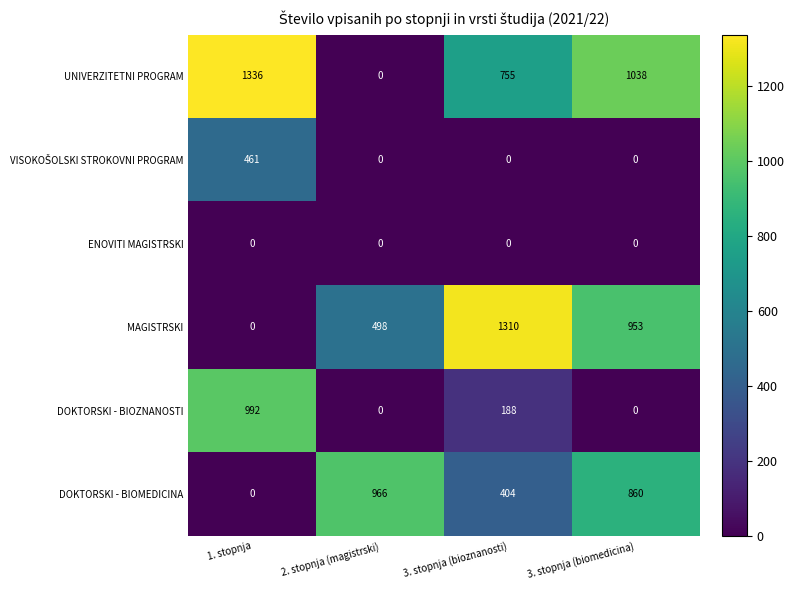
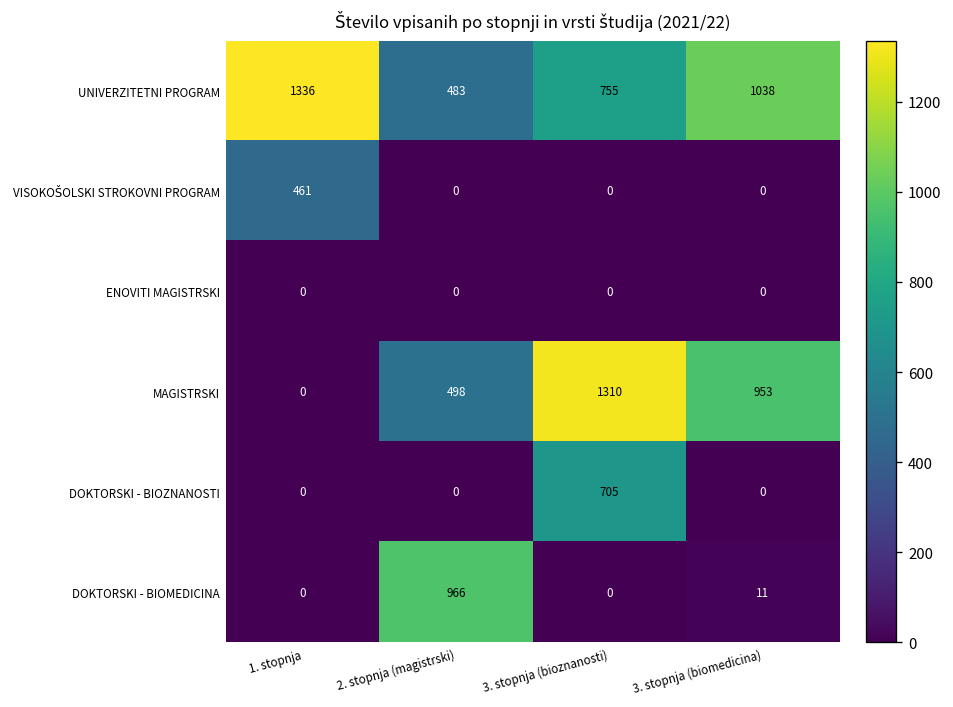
UNIVERZITETNI PROGRAM, 2. stopnja (magistrski): 0 -> 483
DOKTORSKI - BIOZNANOSTI, 1. stopnja: 992 -> 0
DOKTORSKI - BIOZNANOSTI, 3. stopnja (bioznanosti): 188 -> 705
DOKTORSKI - BIOMEDICINA, 3. stopnja (bioznanosti): 404 -> 0
DOKTORSKI - BIOMEDICINA, 3. stopnja (biomedicina): 860 -> 11
